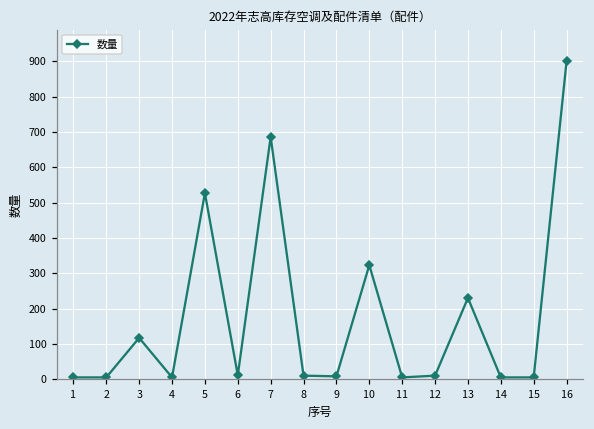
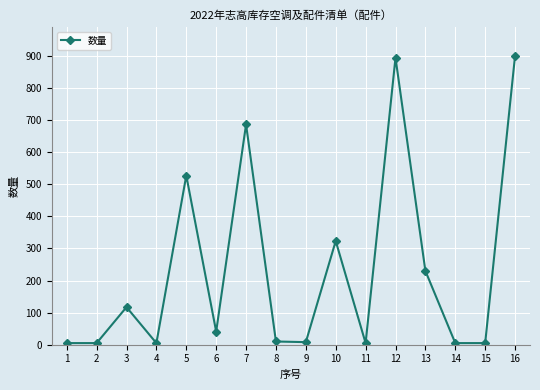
6: 10 -> 40
12: 10 -> 890
